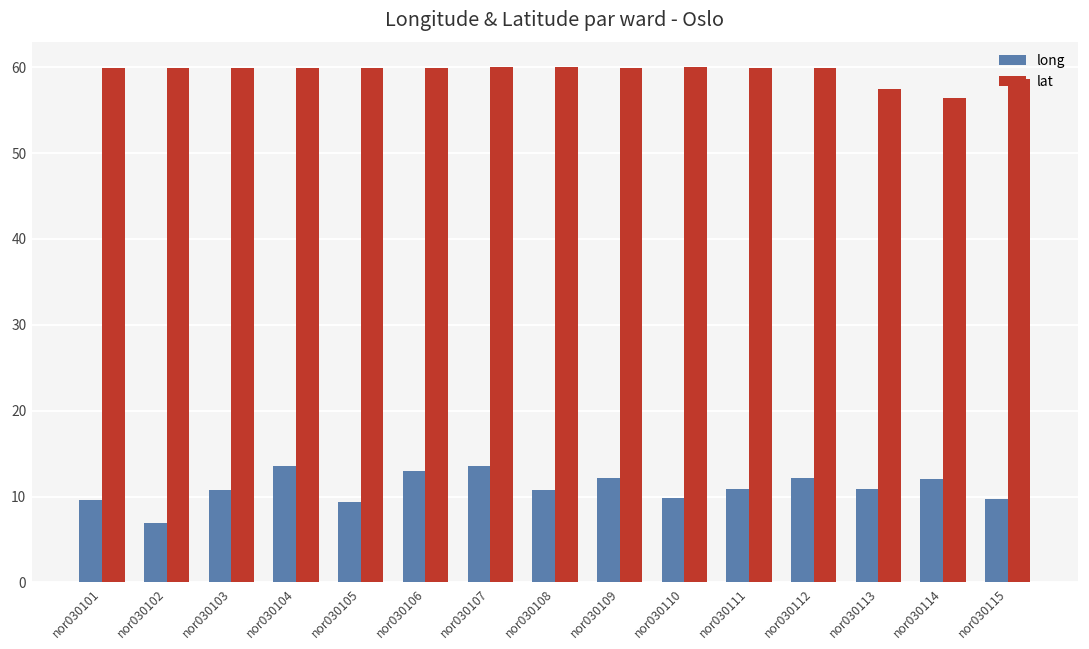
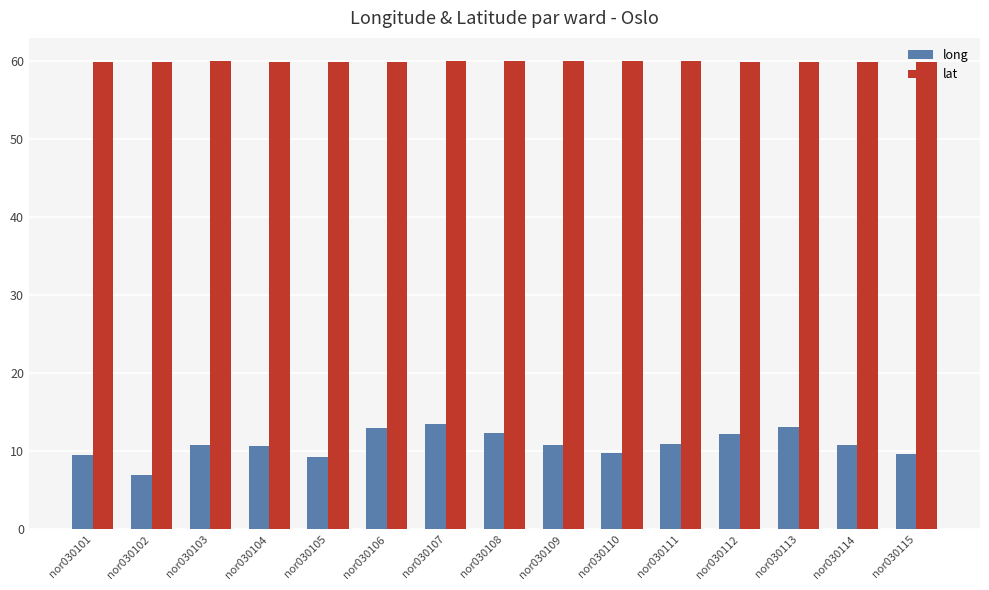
long, nor030104: 14 -> 11
long, nor030108: 11 -> 12
long, nor030109: 12 -> 11
long, nor030113: 11 -> 13
lat, nor030113: 57 -> 60
long, nor030114: 12 -> 11
lat, nor030114: 56 -> 60
lat, nor030115: 59 -> 60
